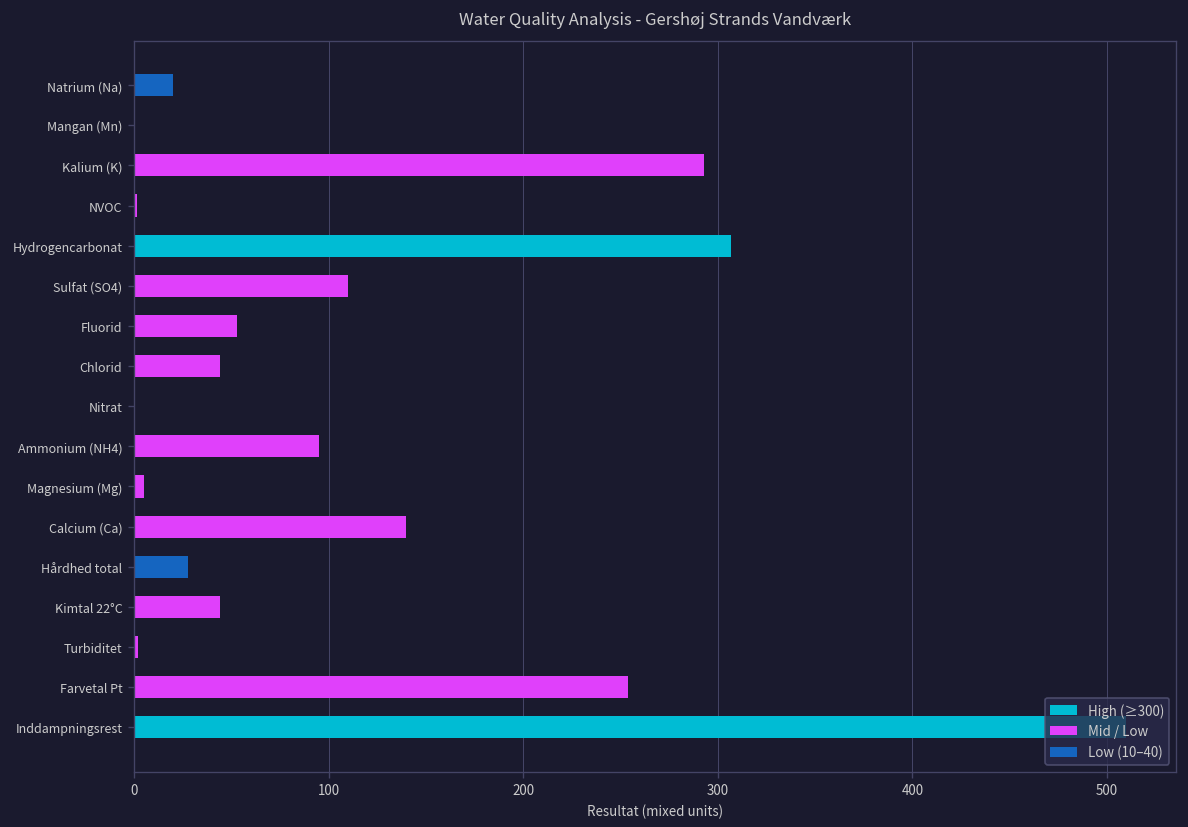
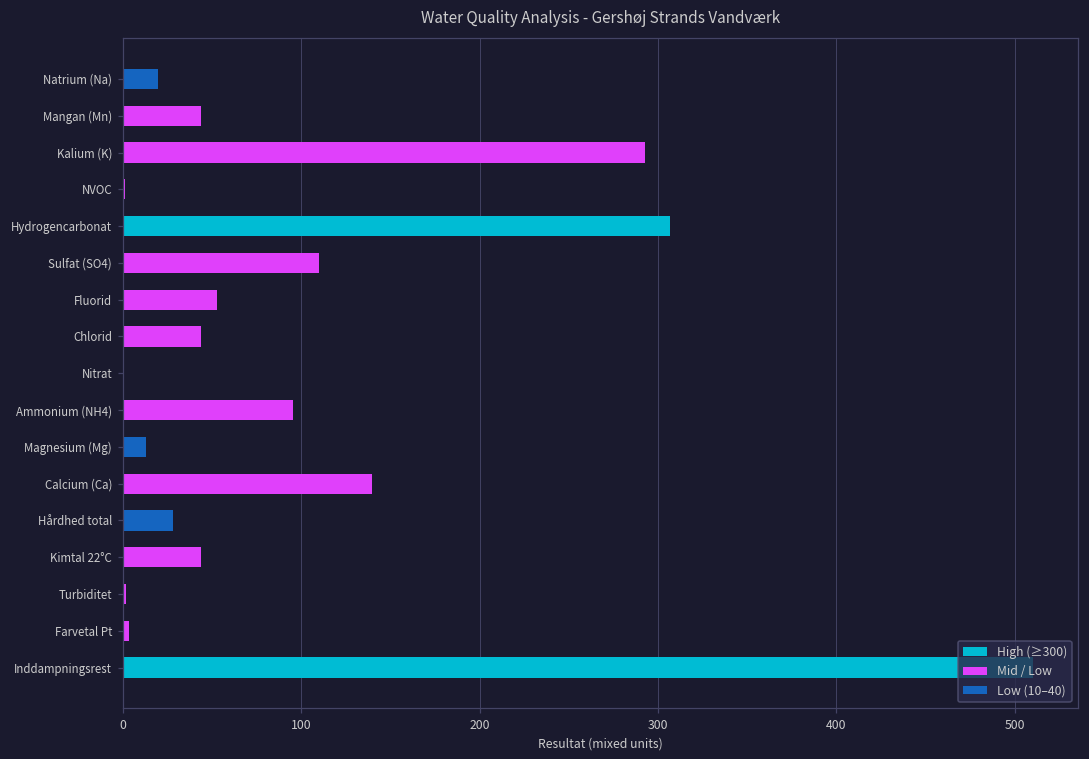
Mangan (Mn): 0 -> 44
Magnesium (Mg): 5 -> 13
Farvetal Pt: 254 -> 3
